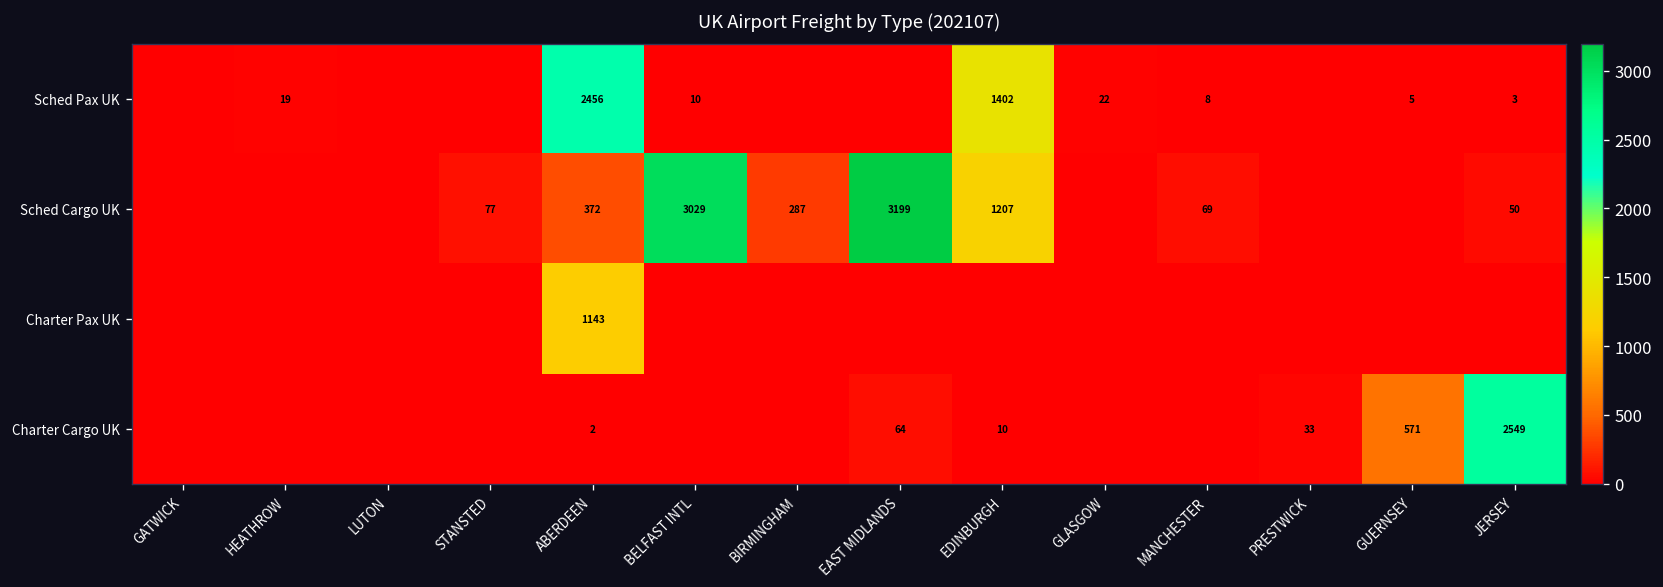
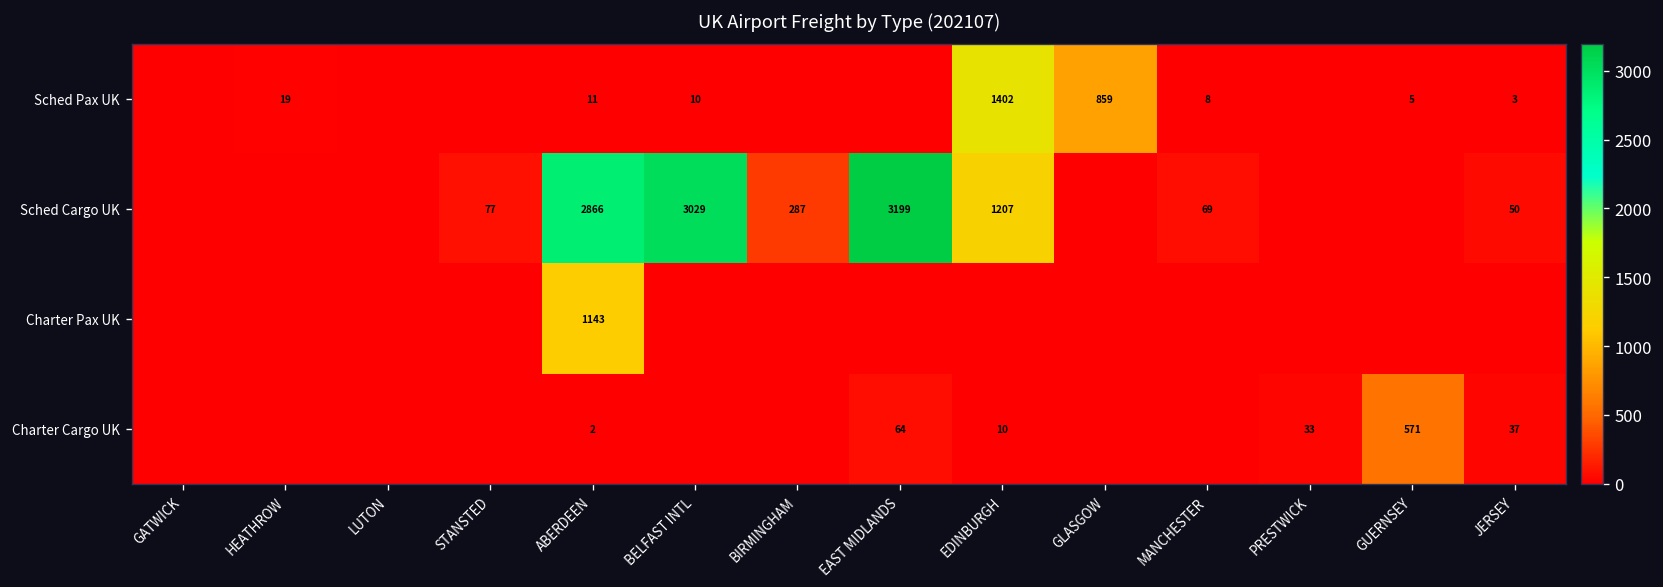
Sched Pax UK, ABERDEEN: 2456 -> 11
Sched Pax UK, GLASGOW: 22 -> 859
Sched Cargo UK, ABERDEEN: 372 -> 2866
Charter Cargo UK, JERSEY: 2549 -> 37
